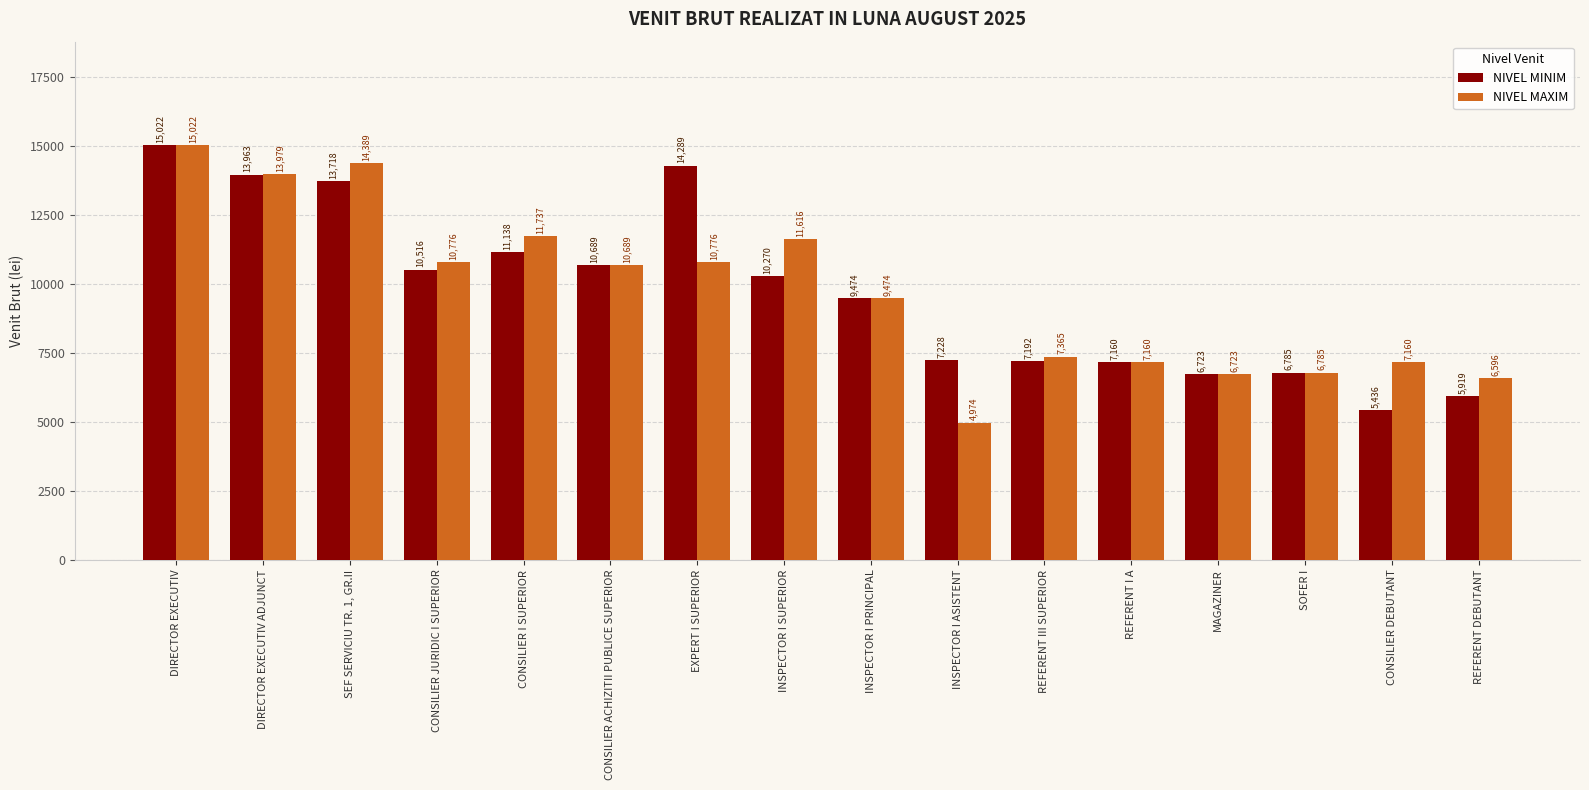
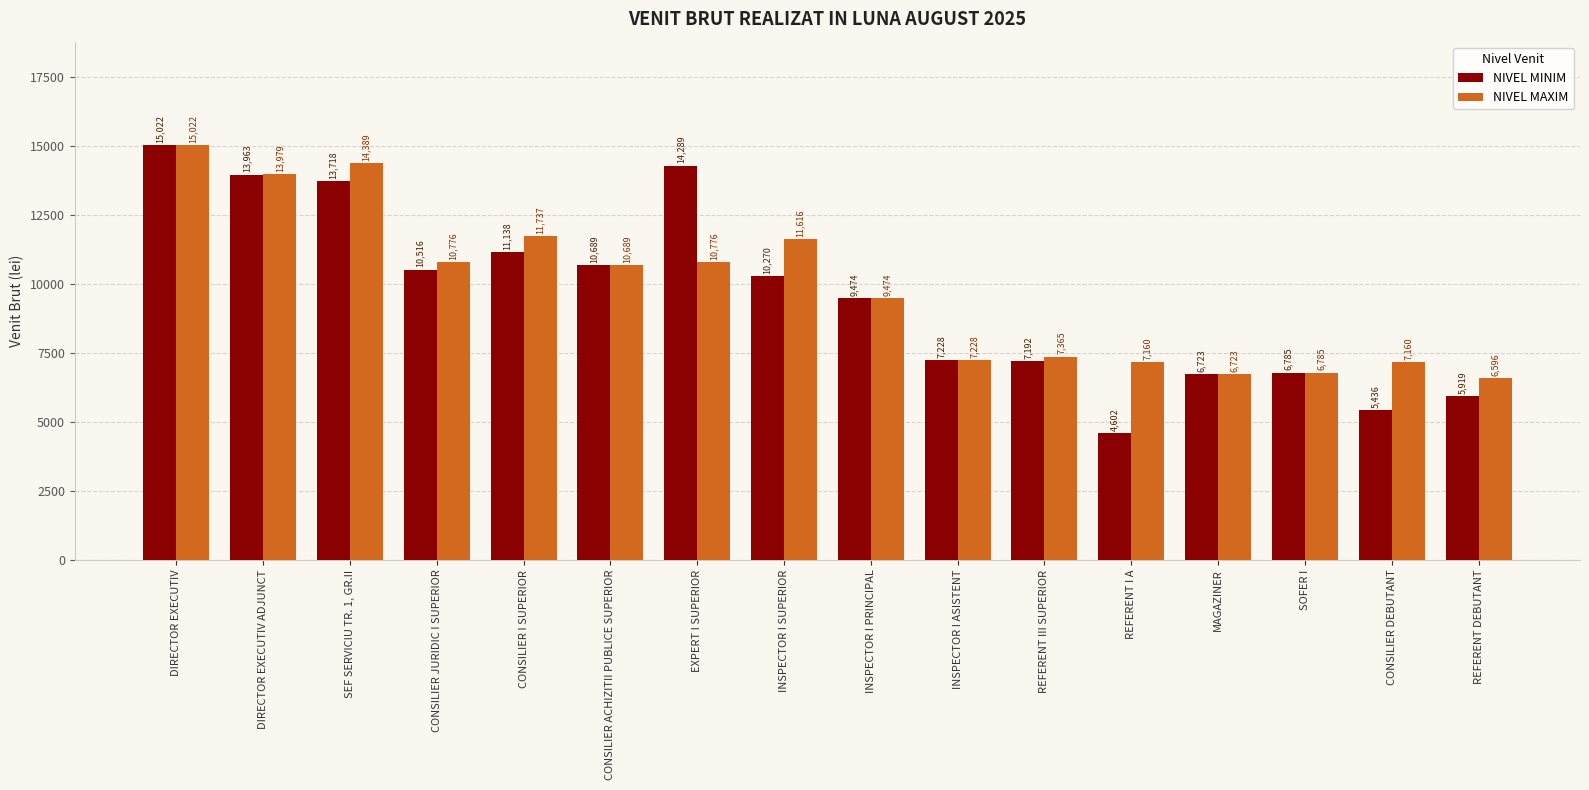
NIVEL MAXIM, INSPECTOR I ASISTENT: 4,974 -> 7,228
NIVEL MINIM, REFERENT I A: 7,160 -> 4,602
